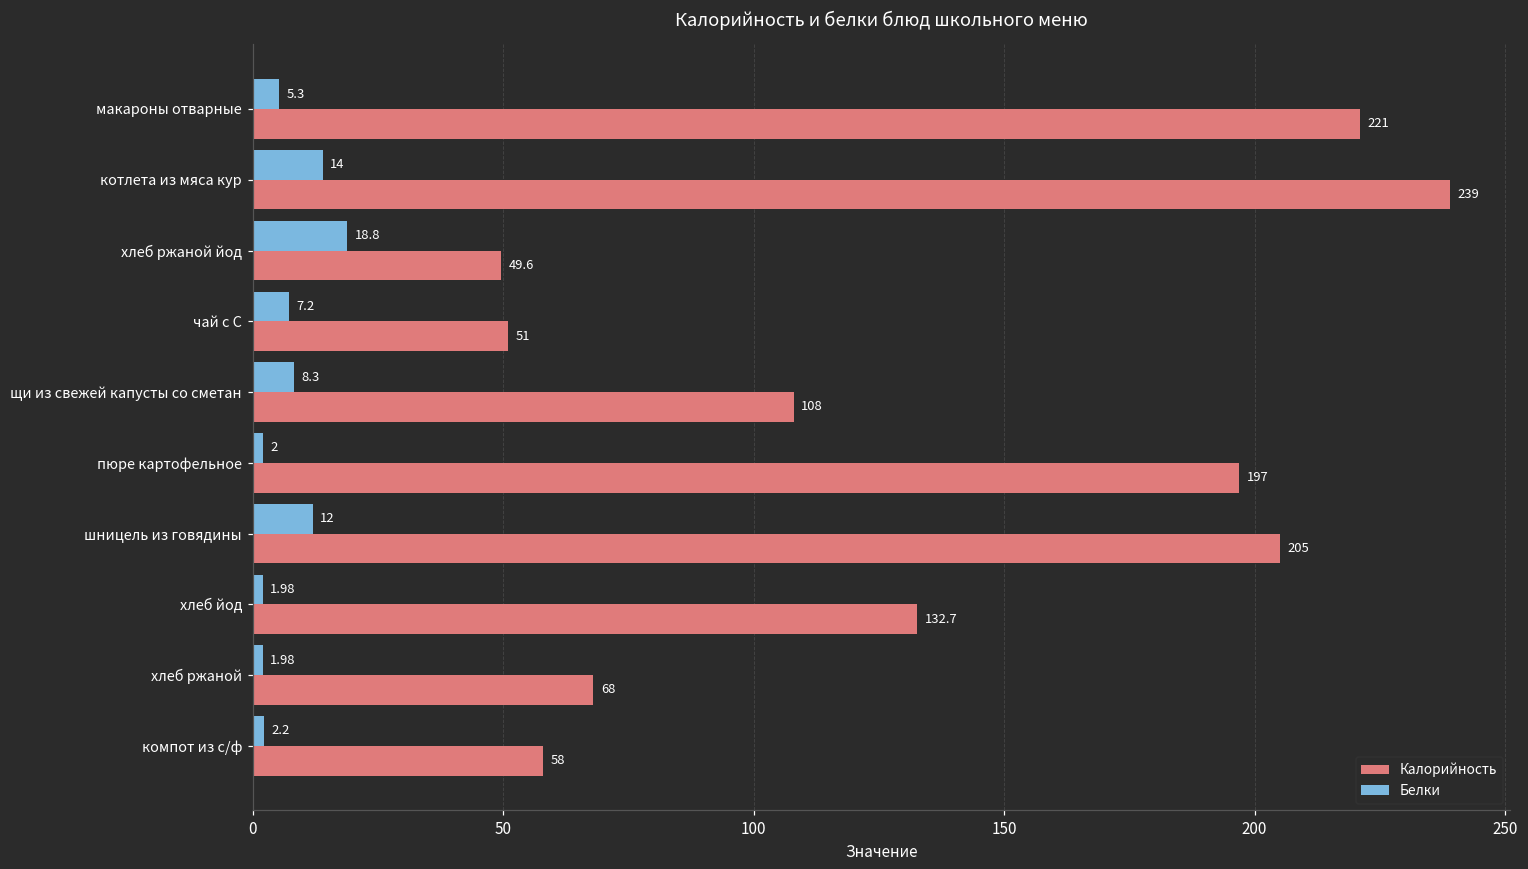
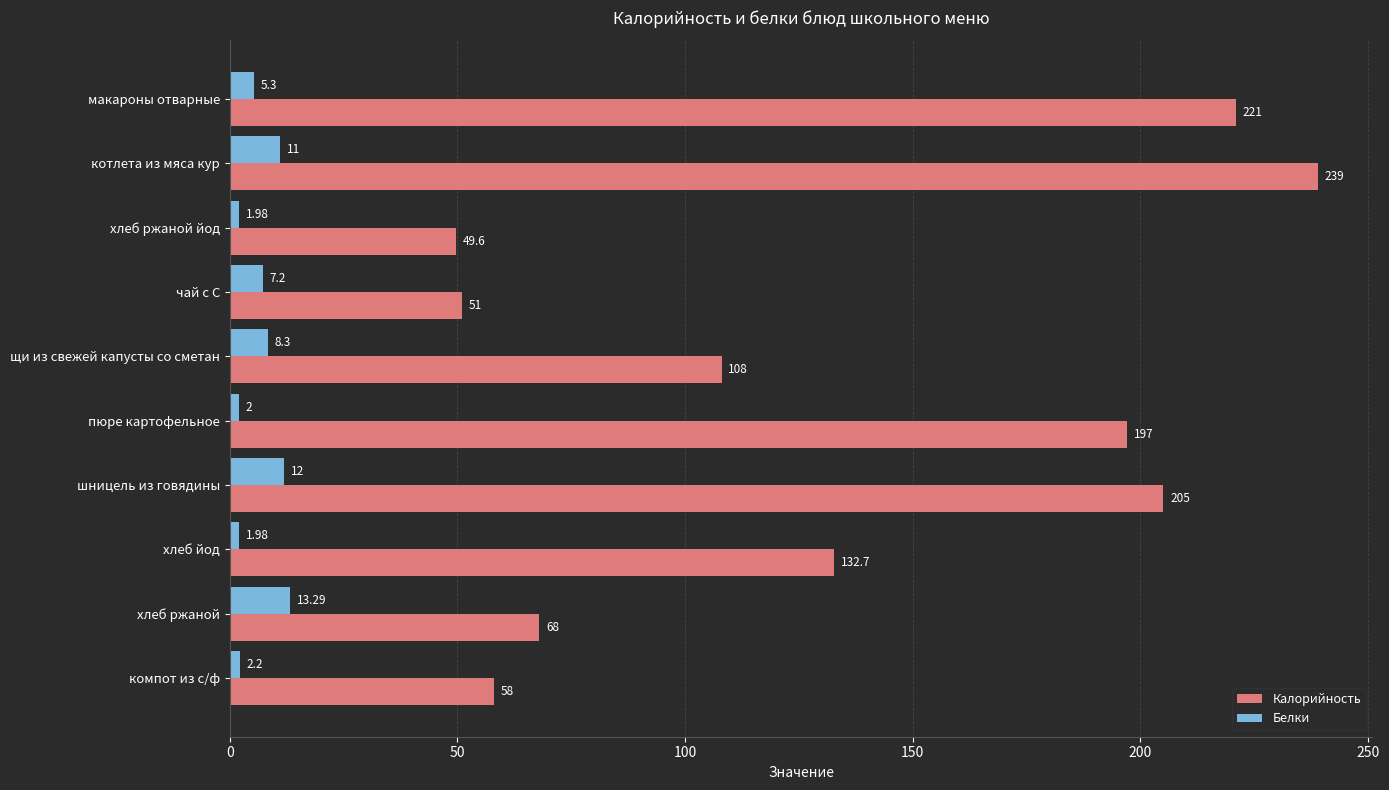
Белки, котлета из мяса кур: 14 -> 11
Белки, хлеб ржаной йод: 18.8 -> 1.98
Белки, хлеб ржаной: 1.98 -> 13.29
